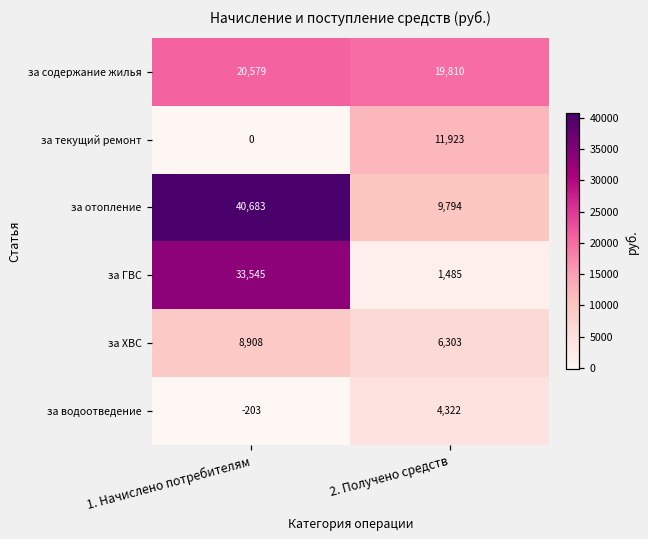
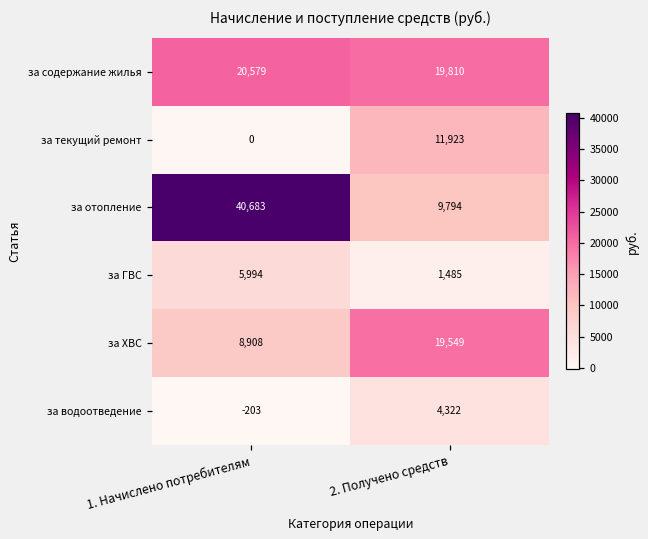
за ГВС, 1. Начислено потребителям: 33,545 -> 5,994
за ХВС, 2. Получено средств: 6,303 -> 19,549
